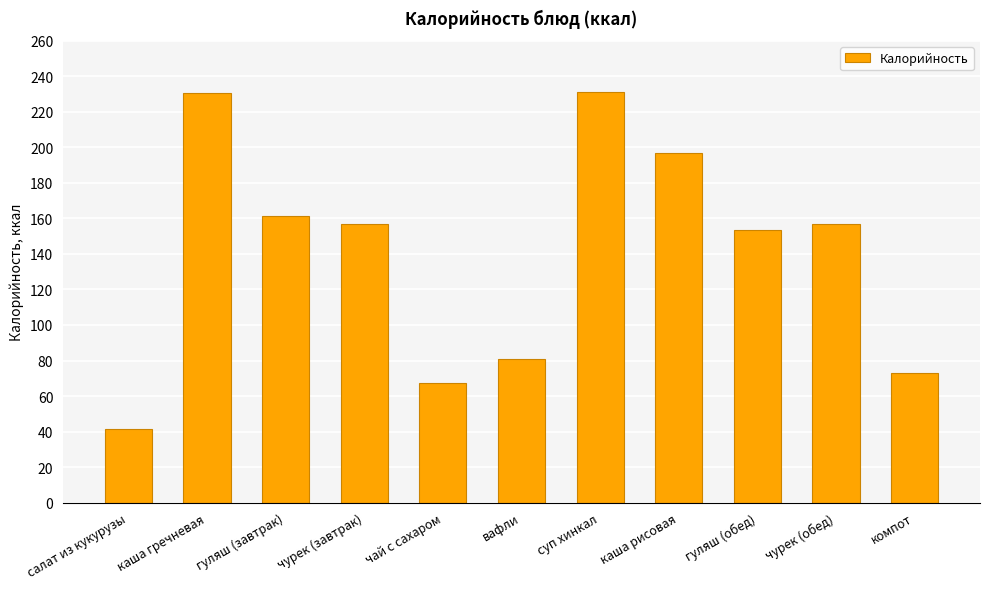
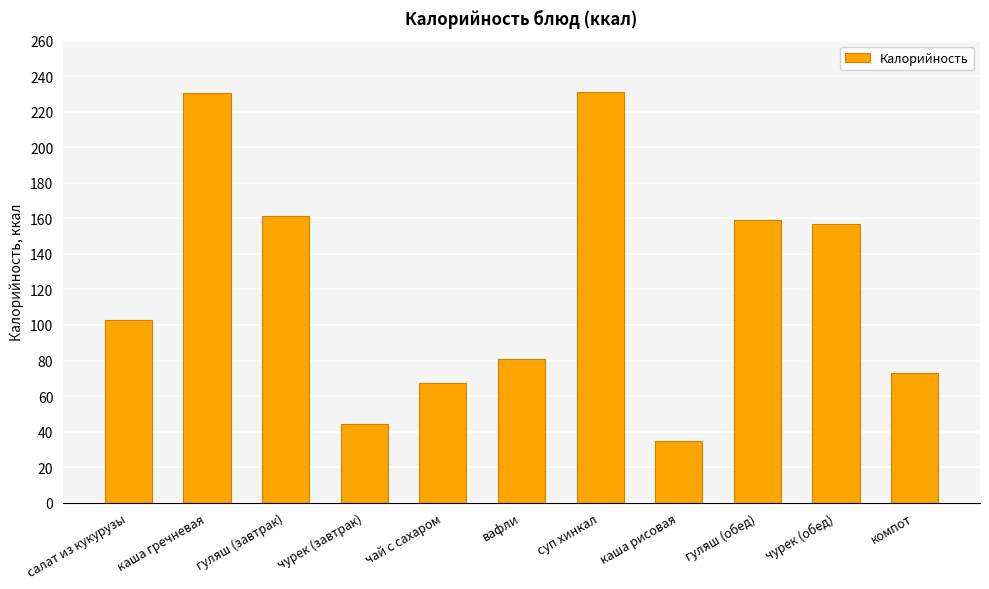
салат из кукурузы: 42 -> 103
чурек (завтрак): 157 -> 44
каша рисовая: 197 -> 35
гуляш (обед): 154 -> 159
